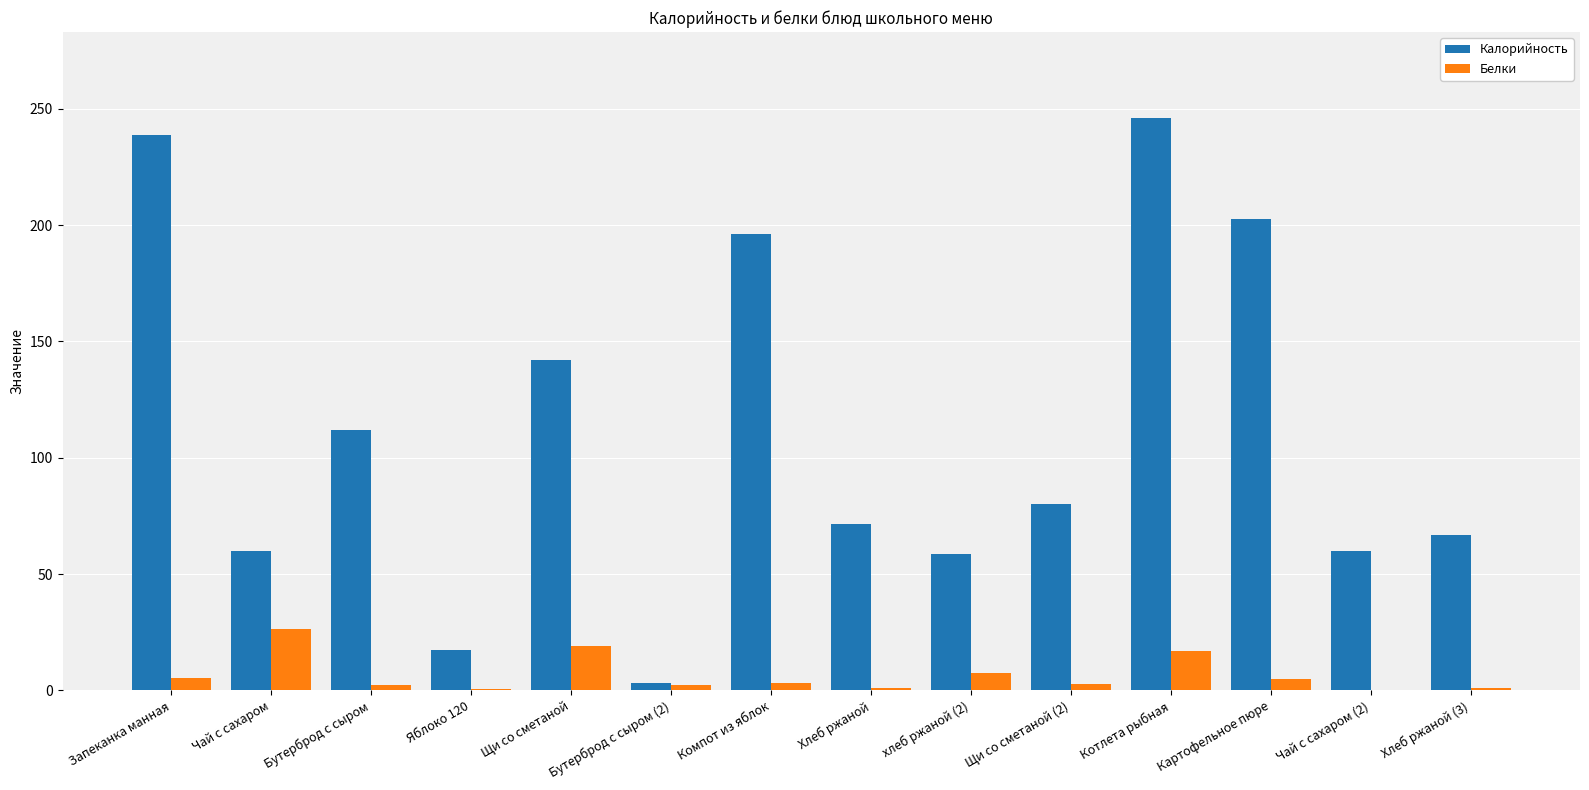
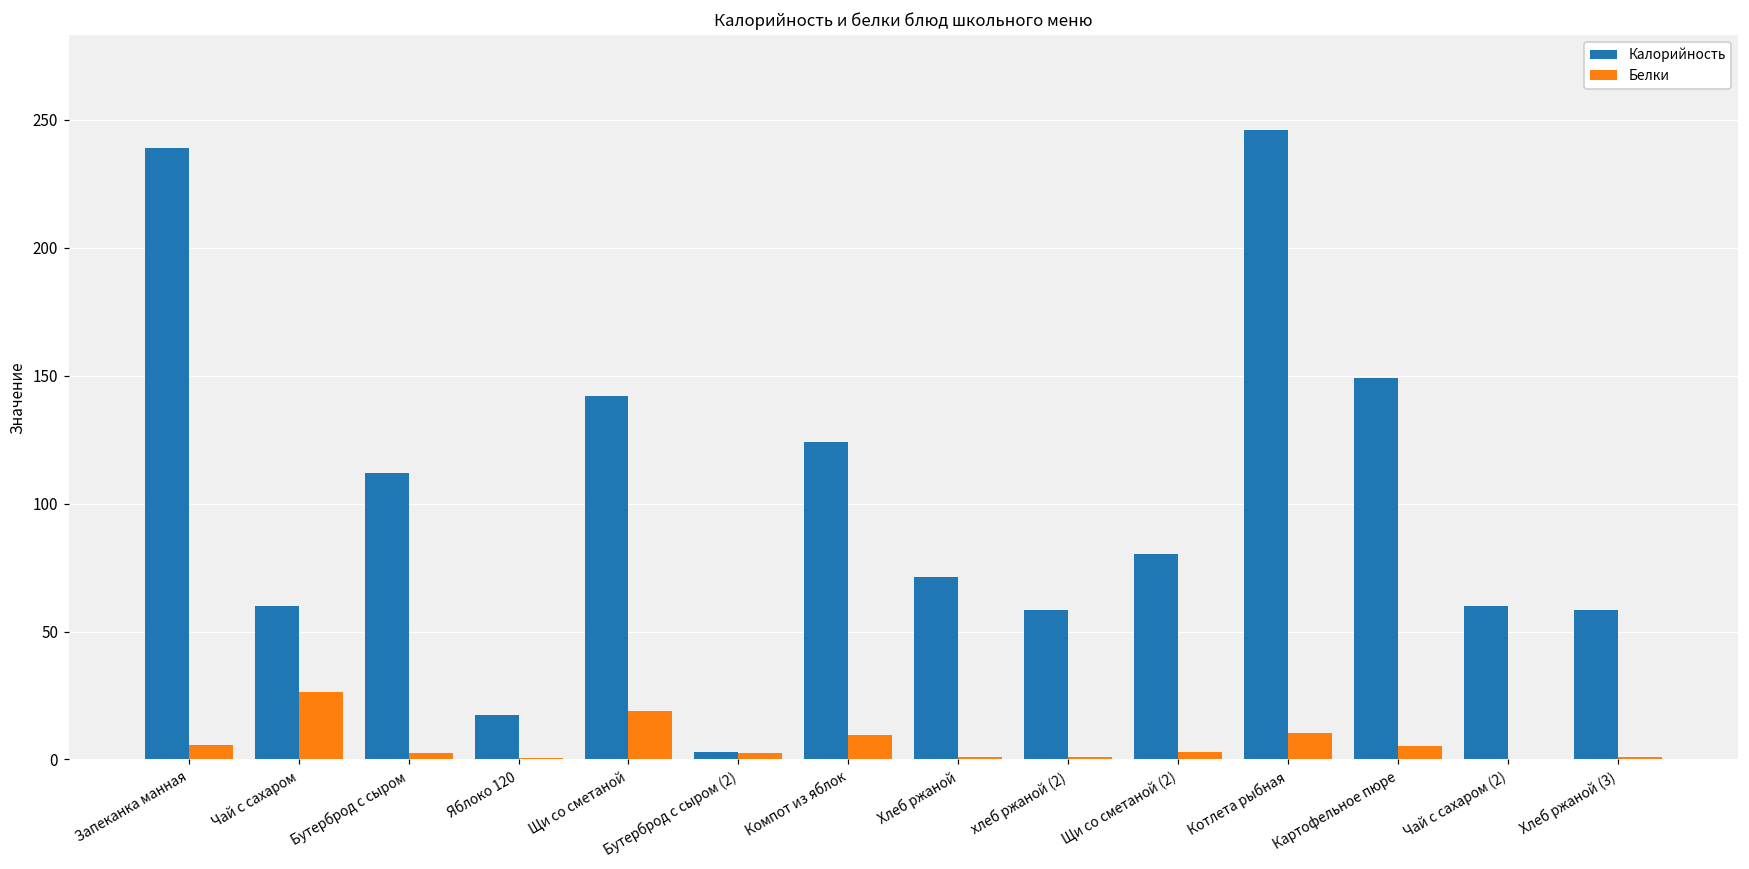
Калорийность, Компот из яблок: 196 -> 124
Белки, Компот из яблок: 3 -> 9
Белки, хлеб ржаной (2): 8 -> 1
Белки, Котлета рыбная: 17 -> 10
Калорийность, Картофельное пюре: 203 -> 149
Калорийность, Хлеб ржаной (3): 67 -> 59
